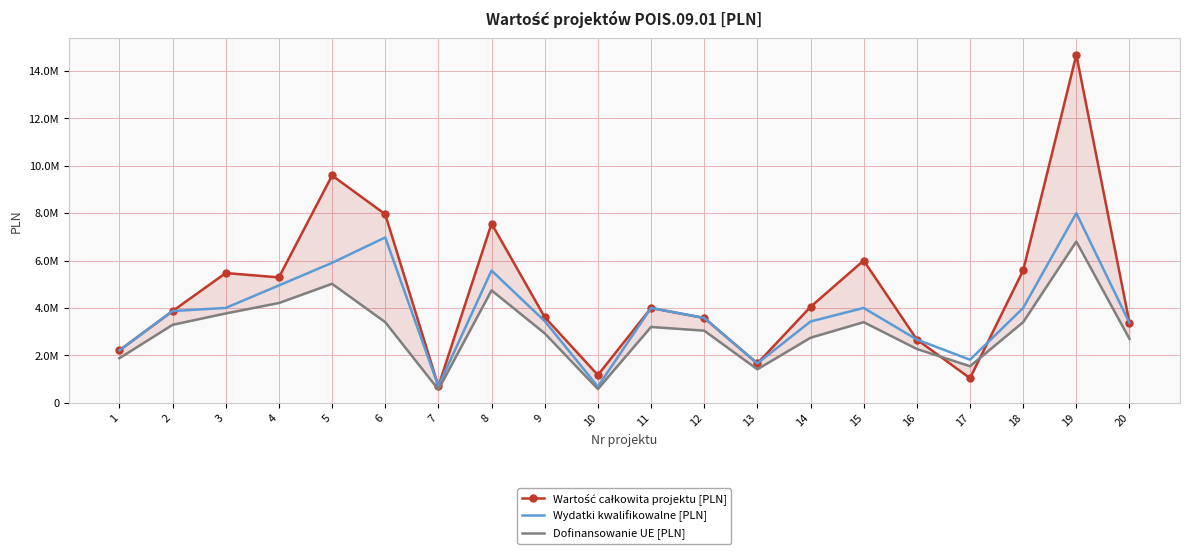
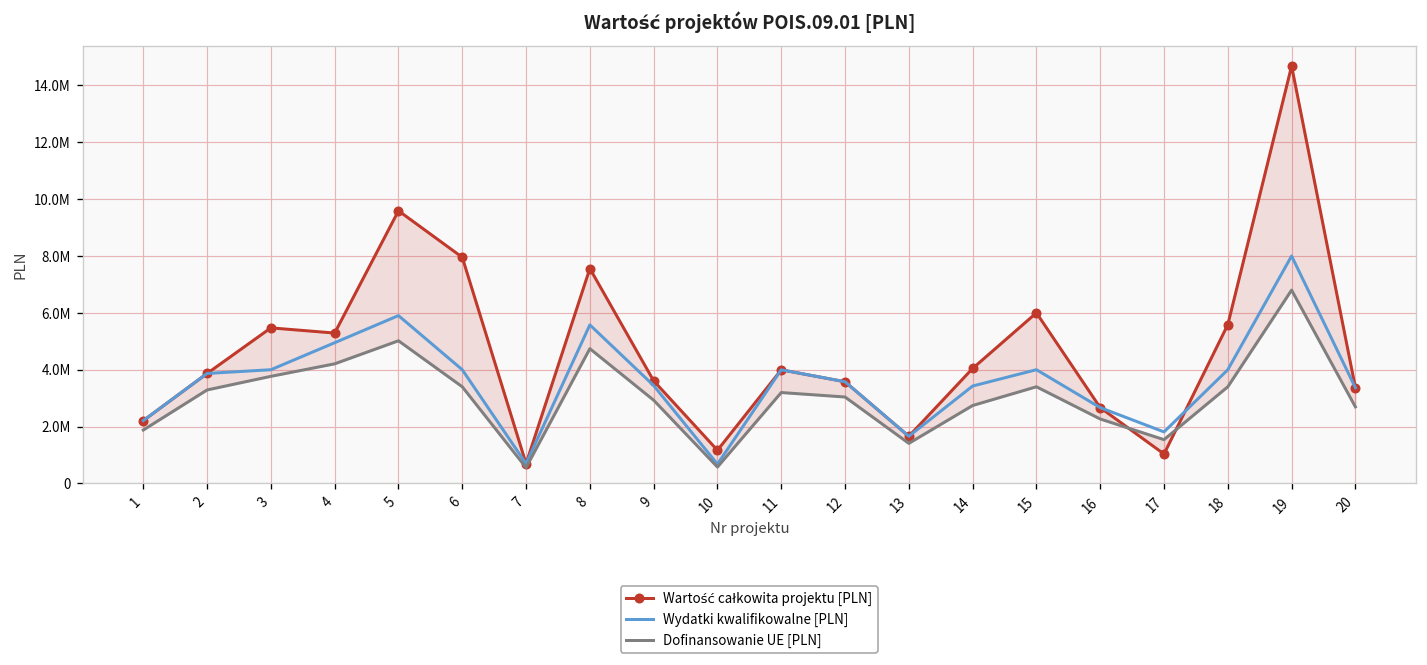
Wydatki kwalifikowalne [PLN], 6: 7000000 -> 4000000
